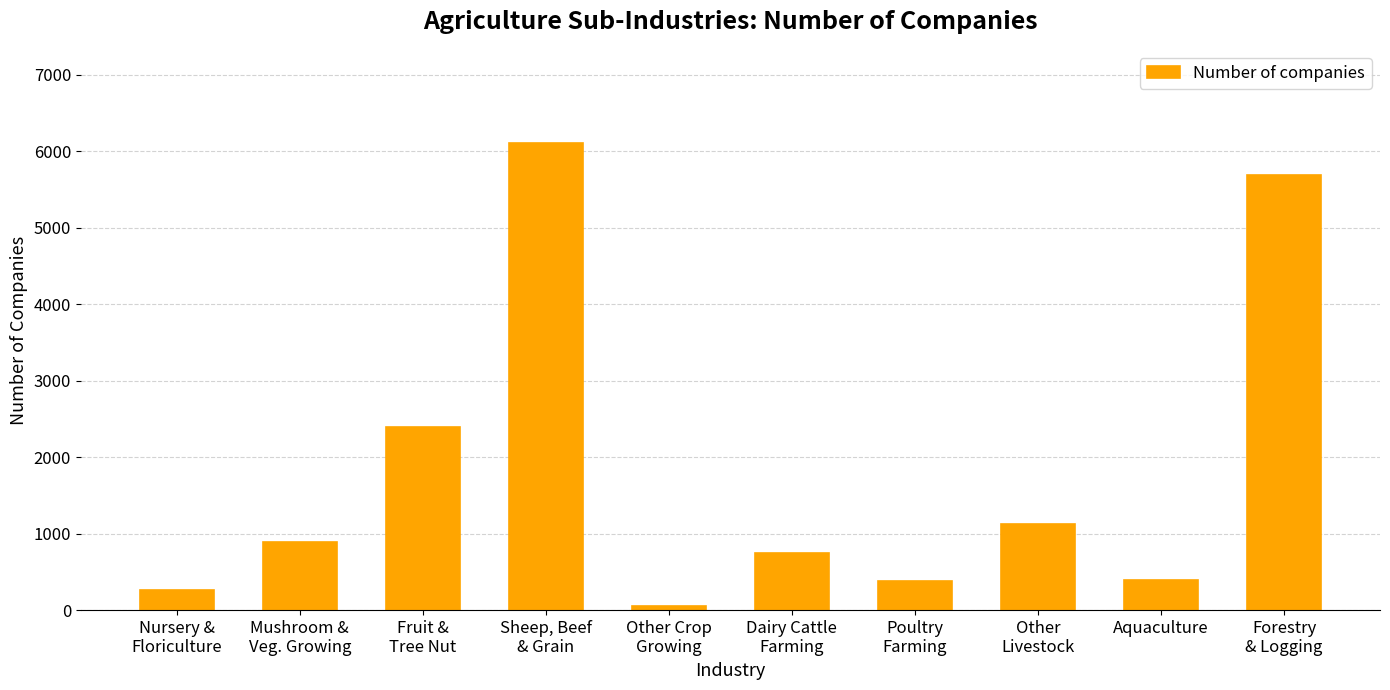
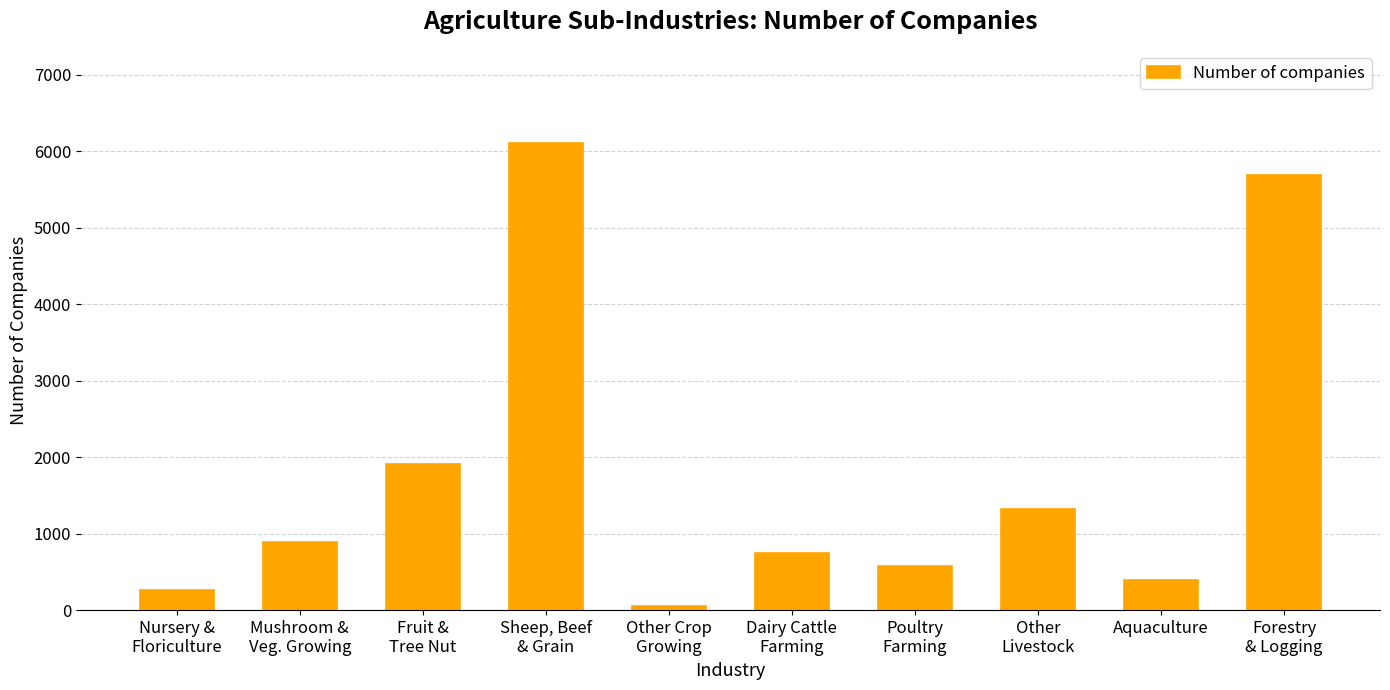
Fruit & Tree Nut: 2400 -> 1900
Poultry Farming: 400 -> 600
Other Livestock: 1100 -> 1300
